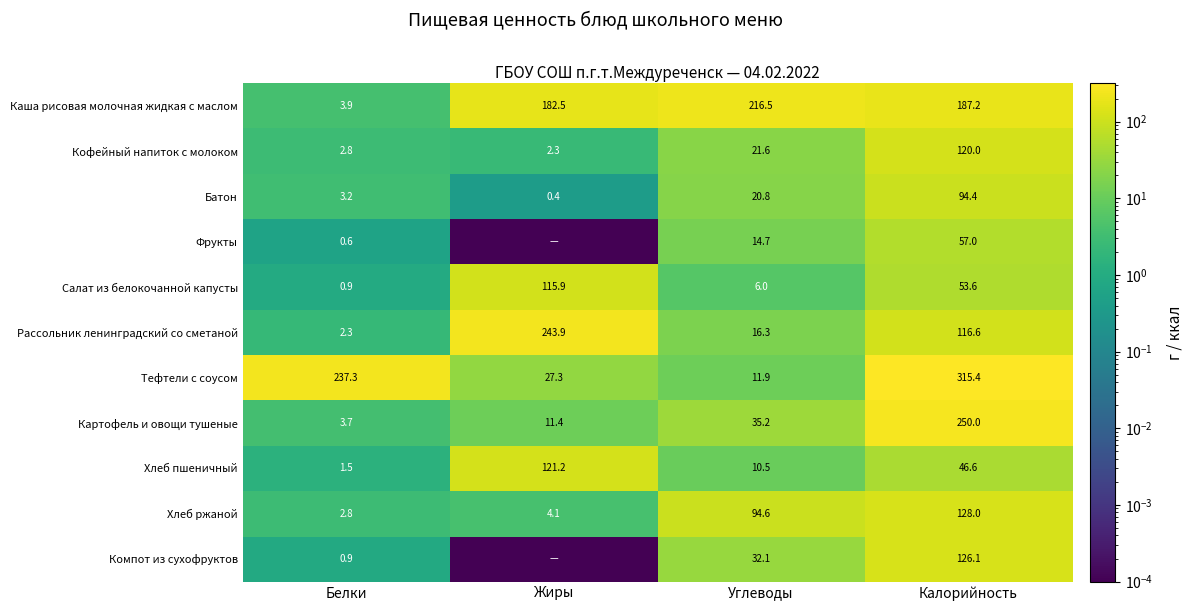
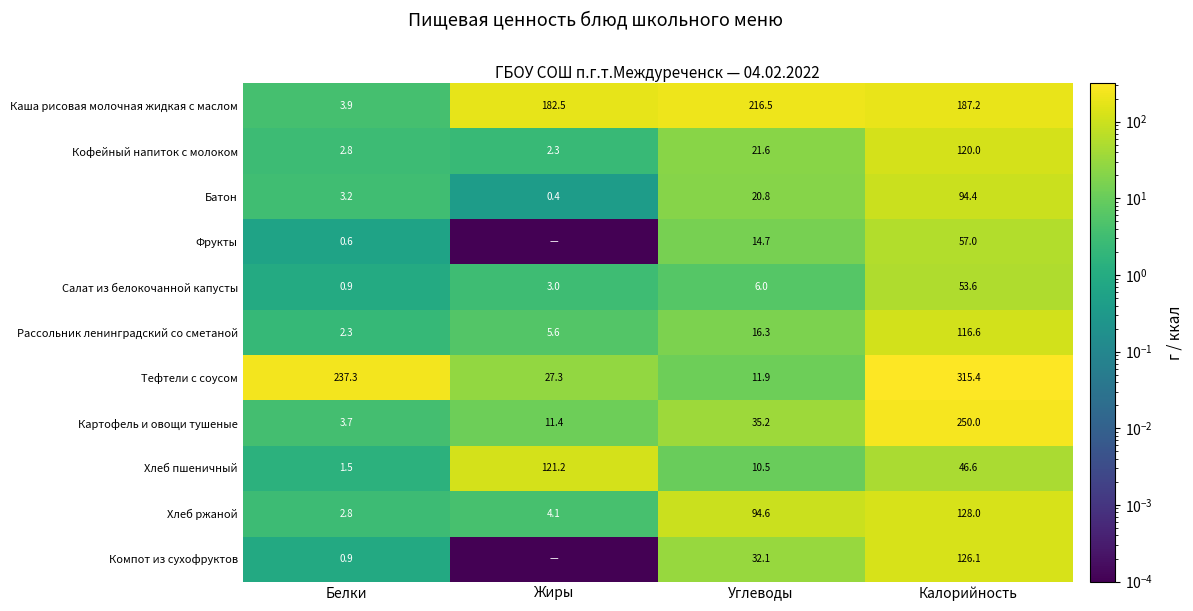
Салат из белокочанной капусты, Жиры: 115.9 -> 3.0
Рассольник ленинградский со сметаной, Жиры: 243.9 -> 5.6
